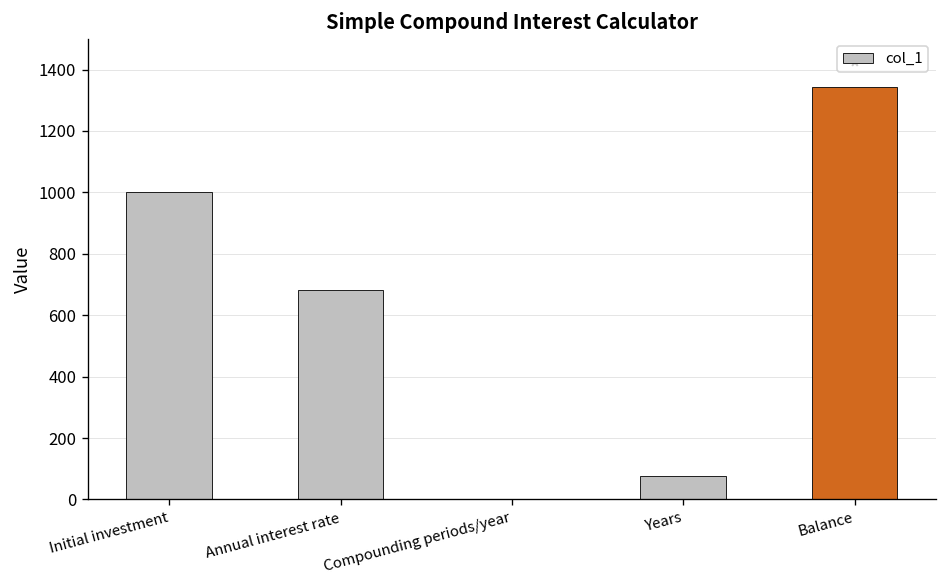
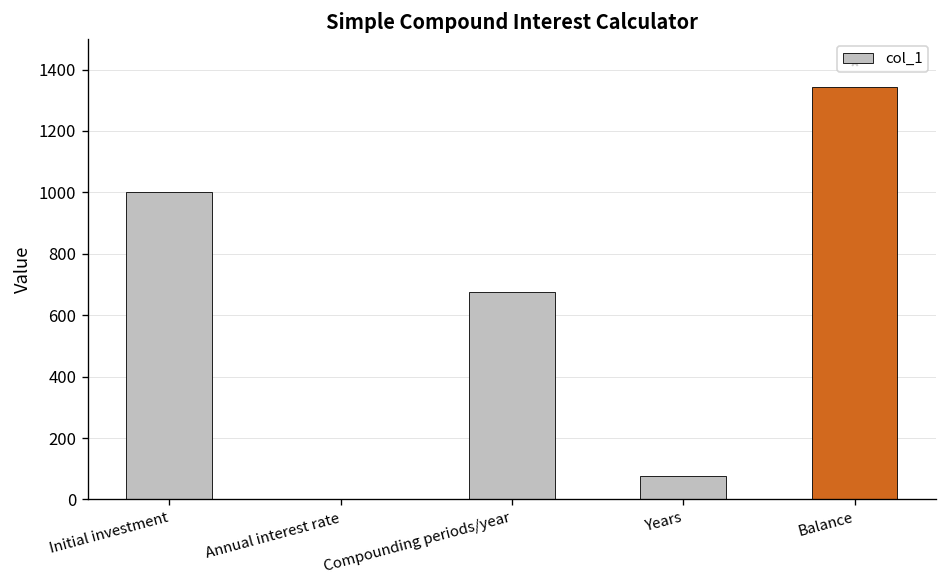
Annual interest rate: 680 -> 0
Compounding periods/year: 0 -> 680
